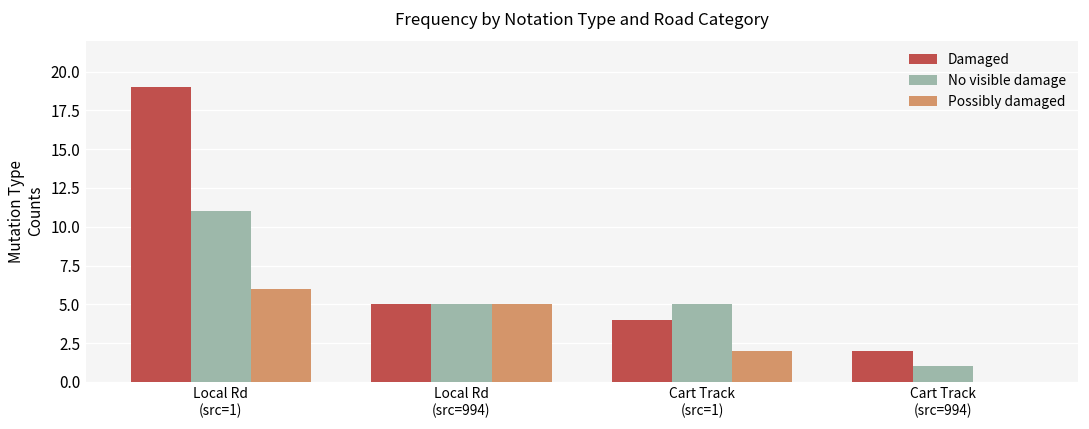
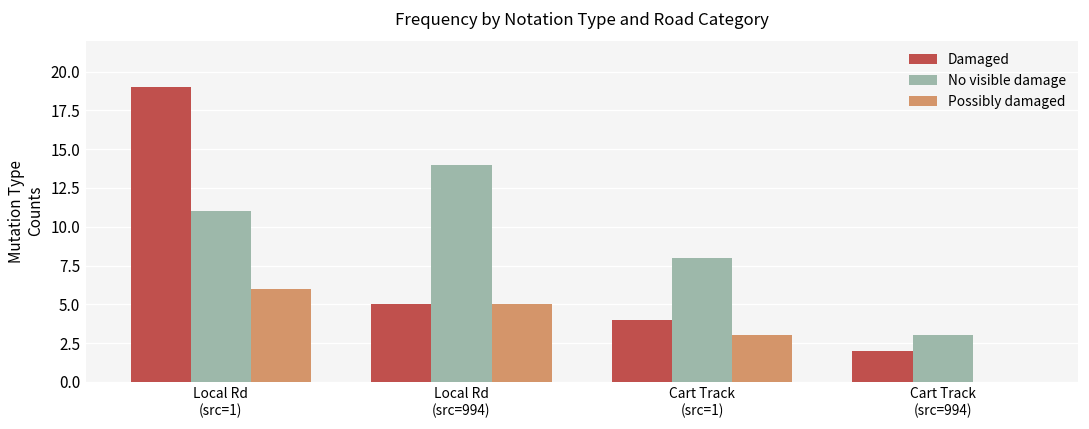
No visible damage, Local Rd (src=994): 5 -> 14
No visible damage, Cart Track (src=1): 5 -> 8
Possibly damaged, Cart Track (src=1): 2 -> 3
No visible damage, Cart Track (src=994): 1 -> 3
